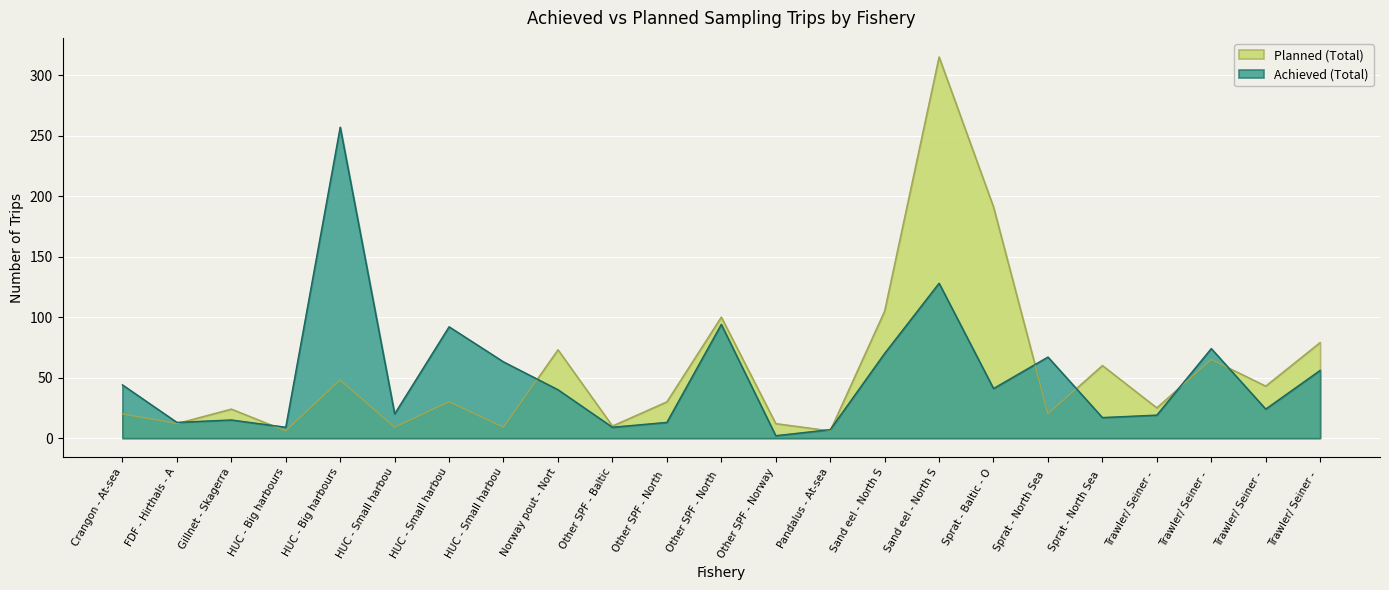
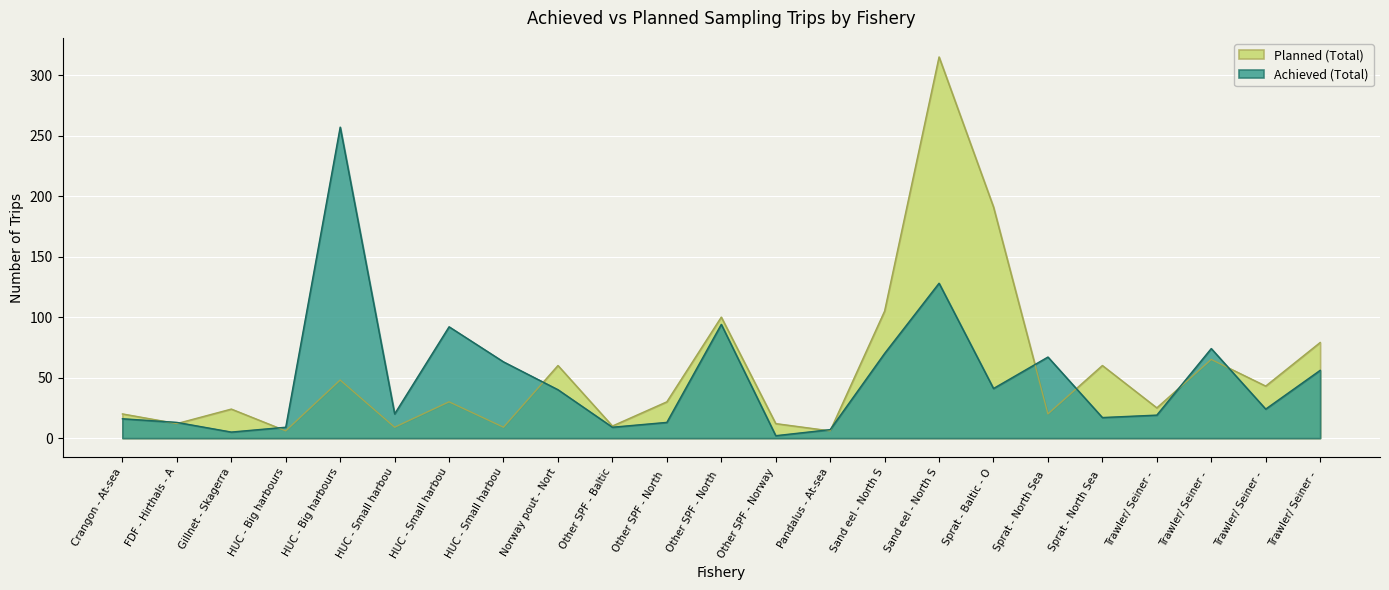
Achieved (Total), Crangon - At-sea: 44 -> 16
Achieved (Total), Gillnet - Skagerra: 15 -> 5
Planned (Total), Norway pout - Nort: 73 -> 60
